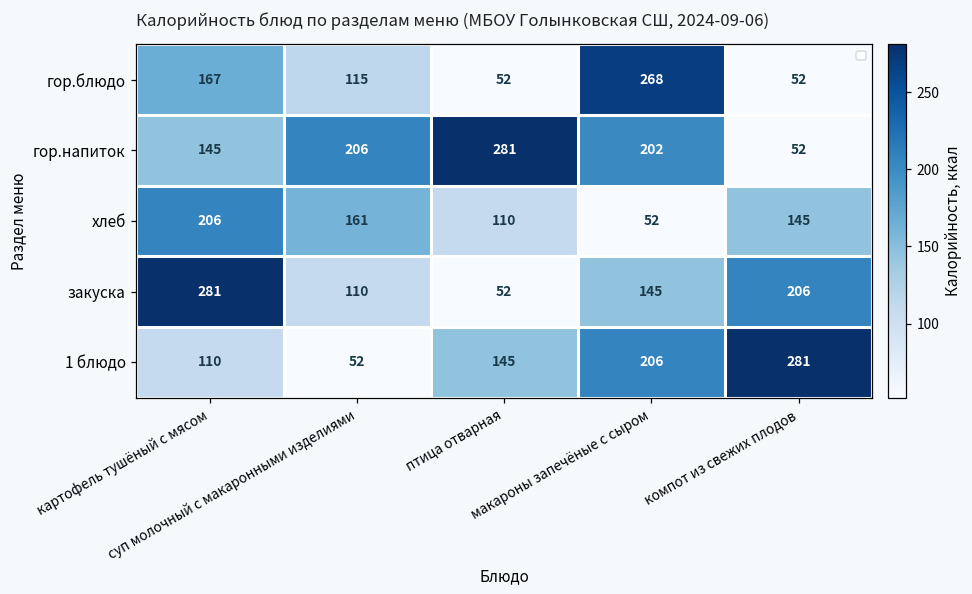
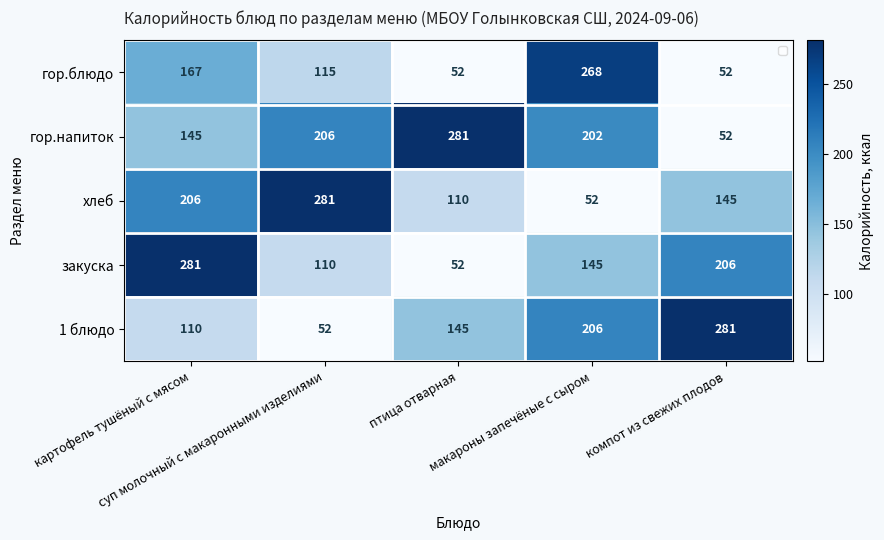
хлеб, суп молочный с макаронными изделиями: 161 -> 281
